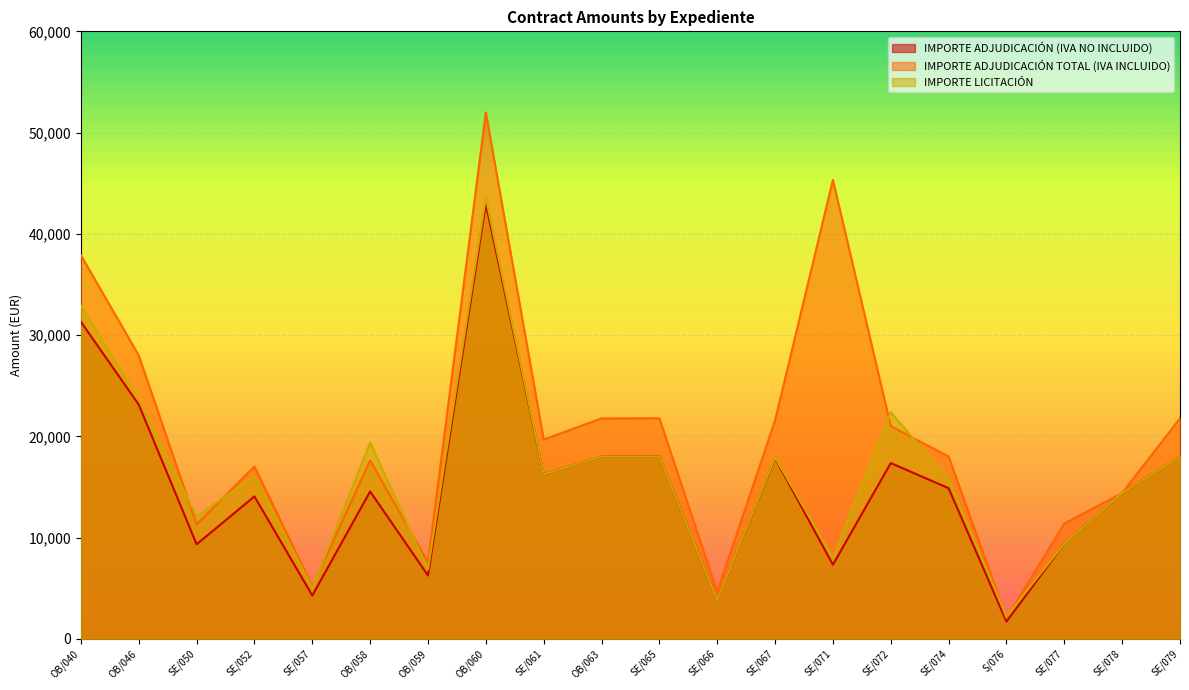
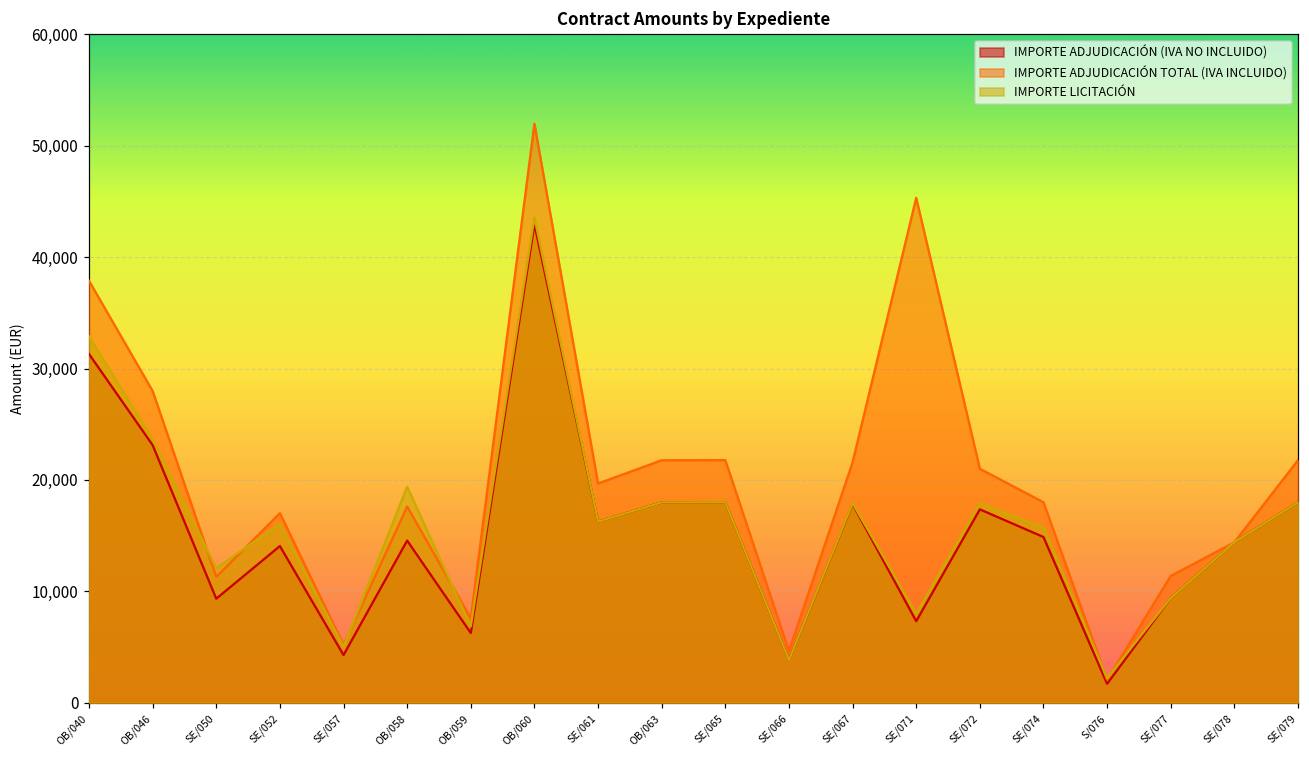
IMPORTE LICITACIÓN, SE/072: 22,400 -> 17,900
